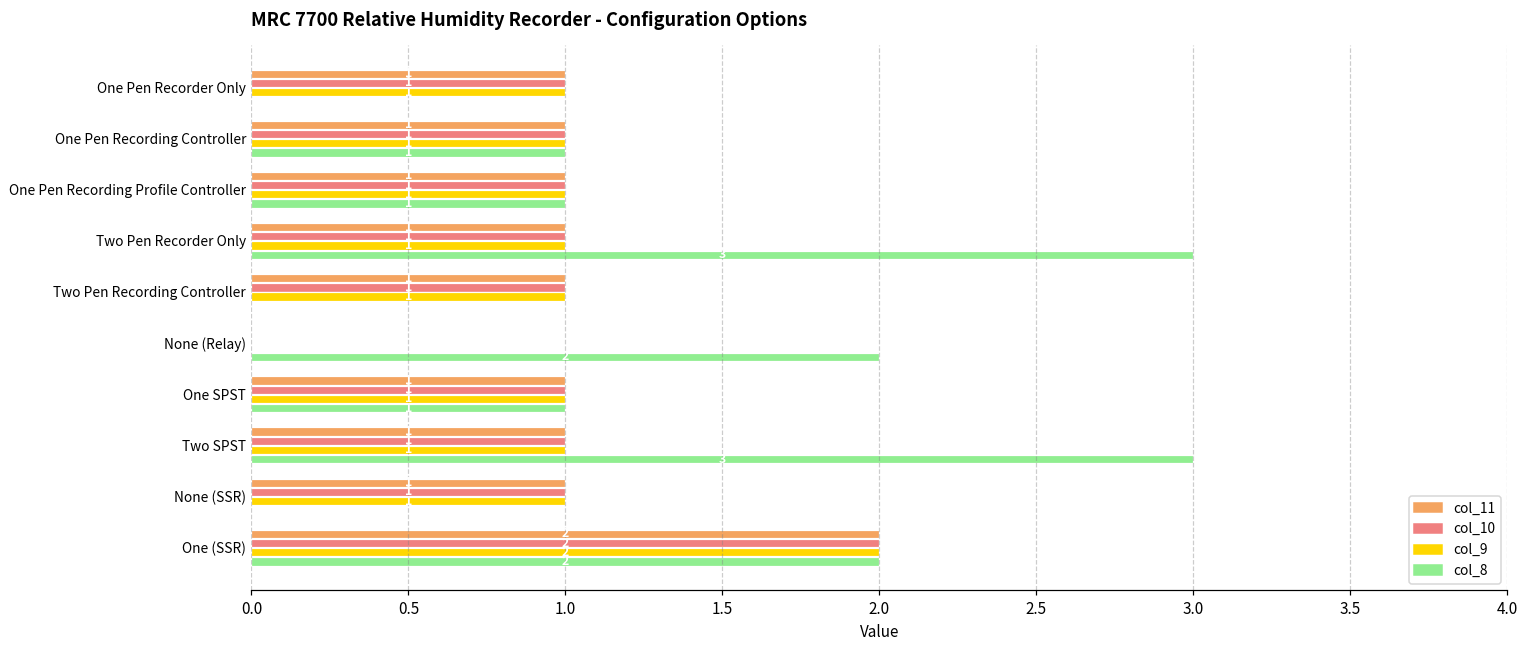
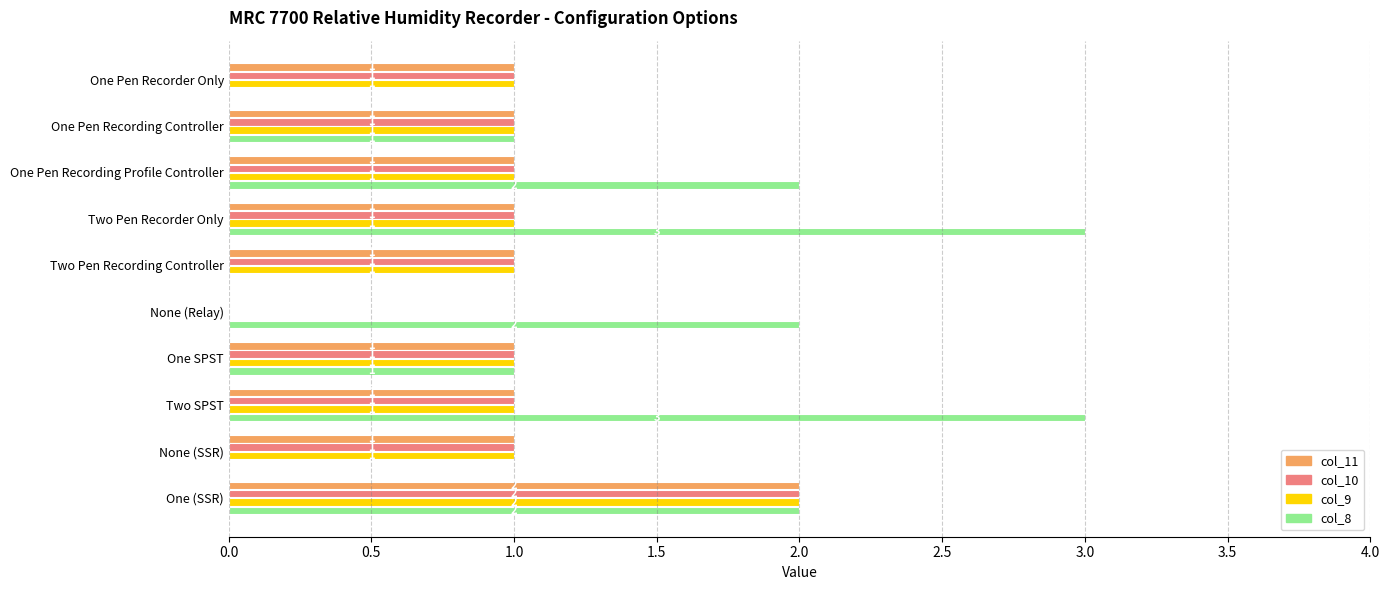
col_8, One Pen Recording Profile Controller: 1 -> 2
